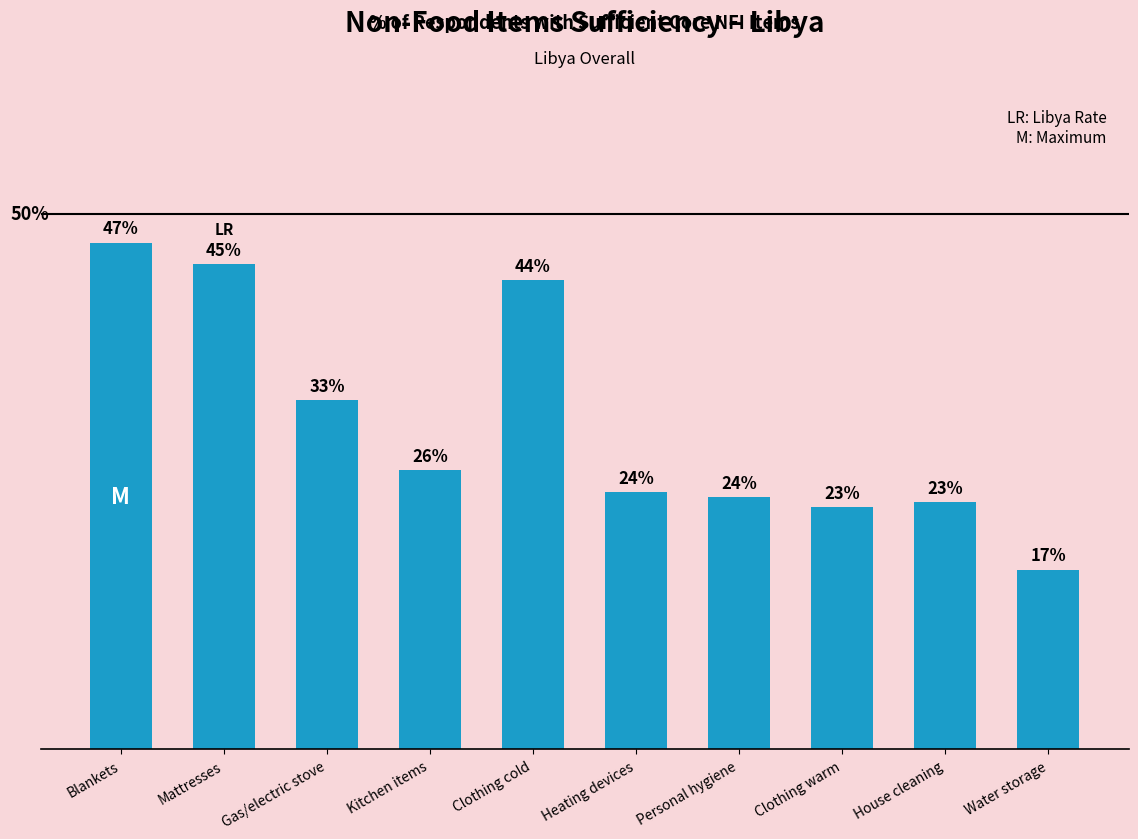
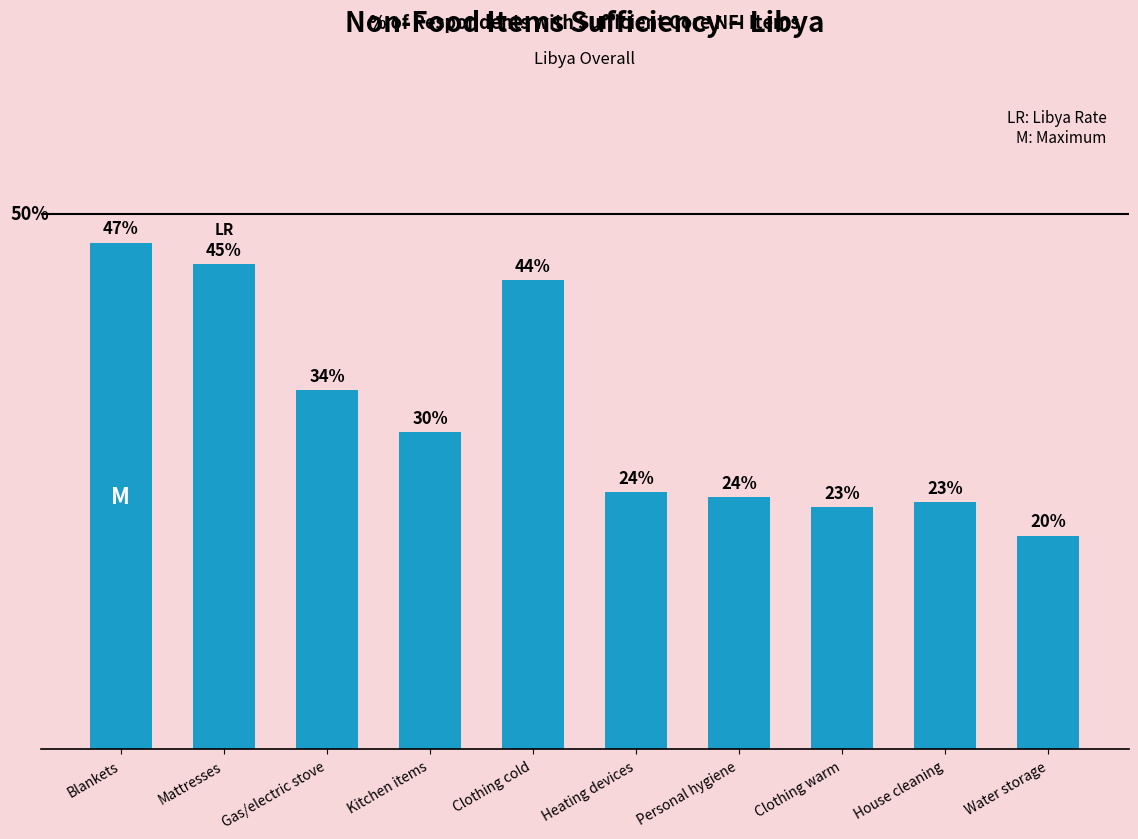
Gas/electric stove: 33% -> 34%
Kitchen items: 26% -> 30%
Water storage: 17% -> 20%
